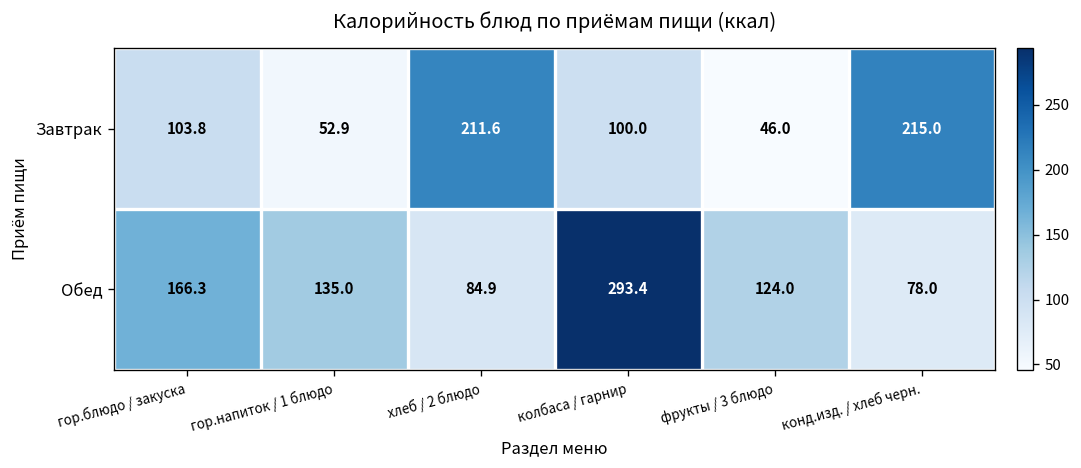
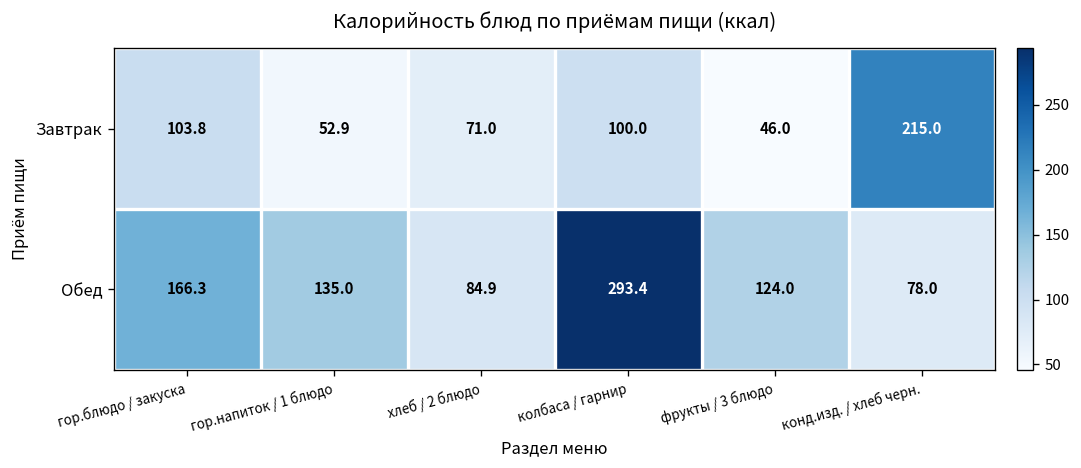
Завтрак, хлеб / 2 блюдо: 211.6 -> 71.0
